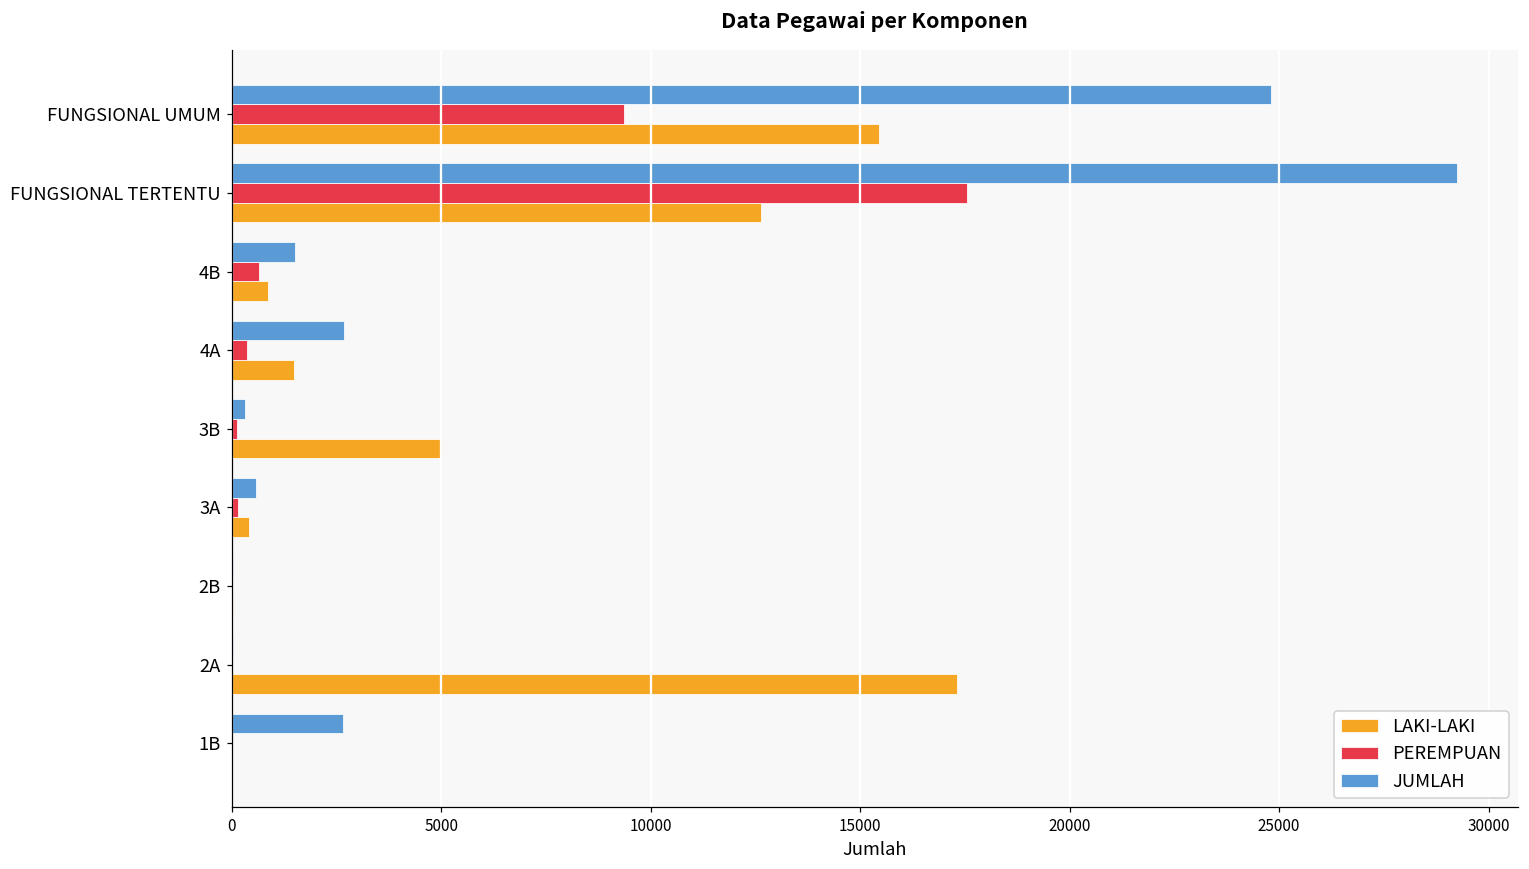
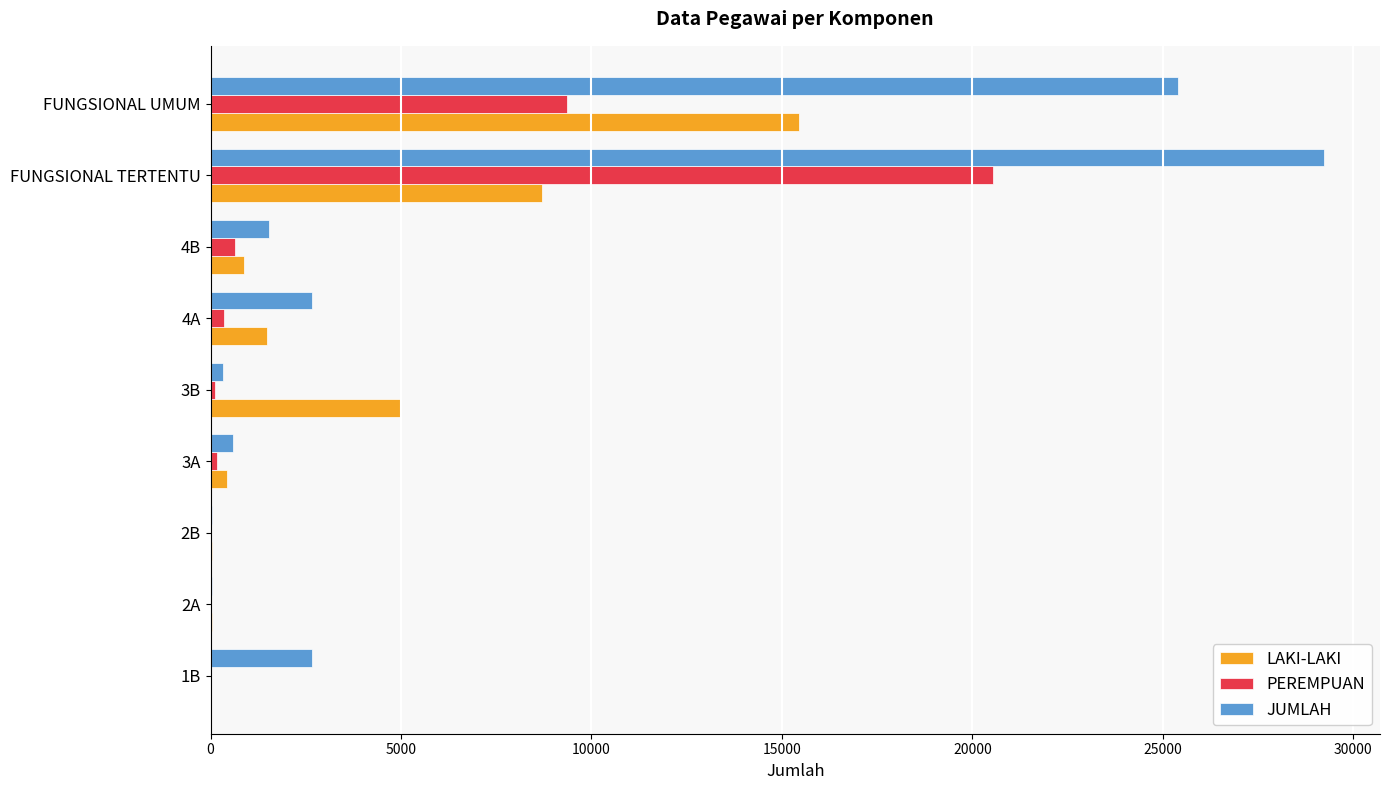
JUMLAH, FUNGSIONAL UMUM: 24800 -> 25400
PEREMPUAN, FUNGSIONAL TERTENTU: 17500 -> 20500
LAKI-LAKI, FUNGSIONAL TERTENTU: 12600 -> 8700
LAKI-LAKI, 2A: 17300 -> 0
